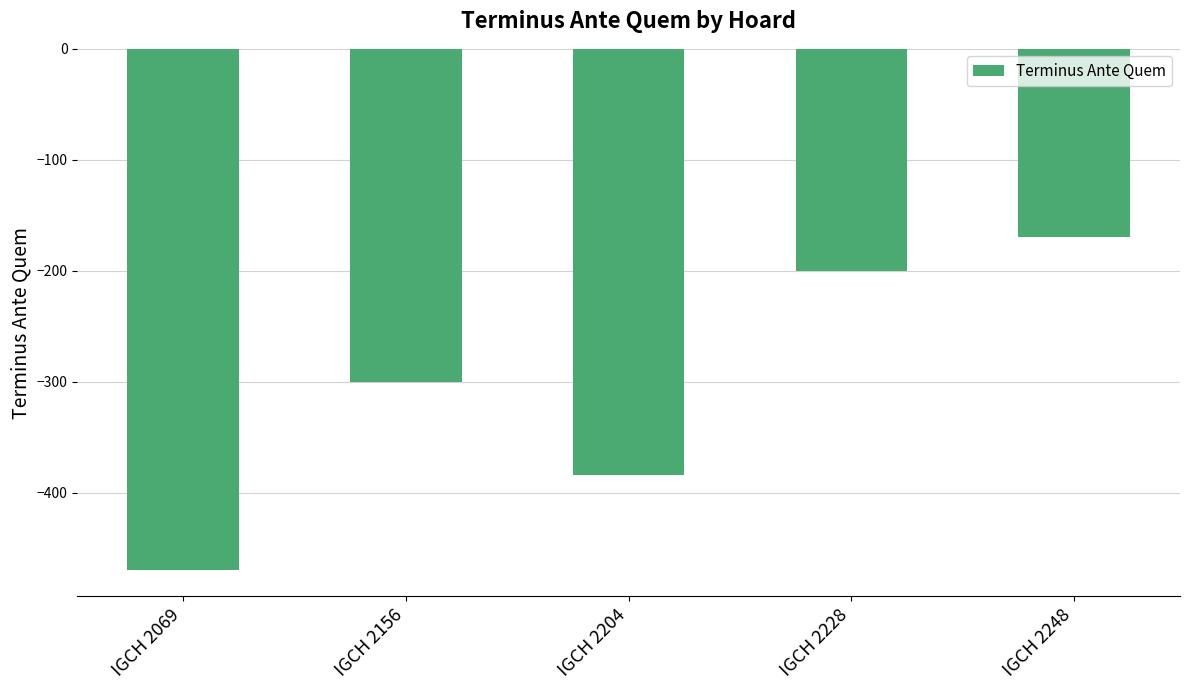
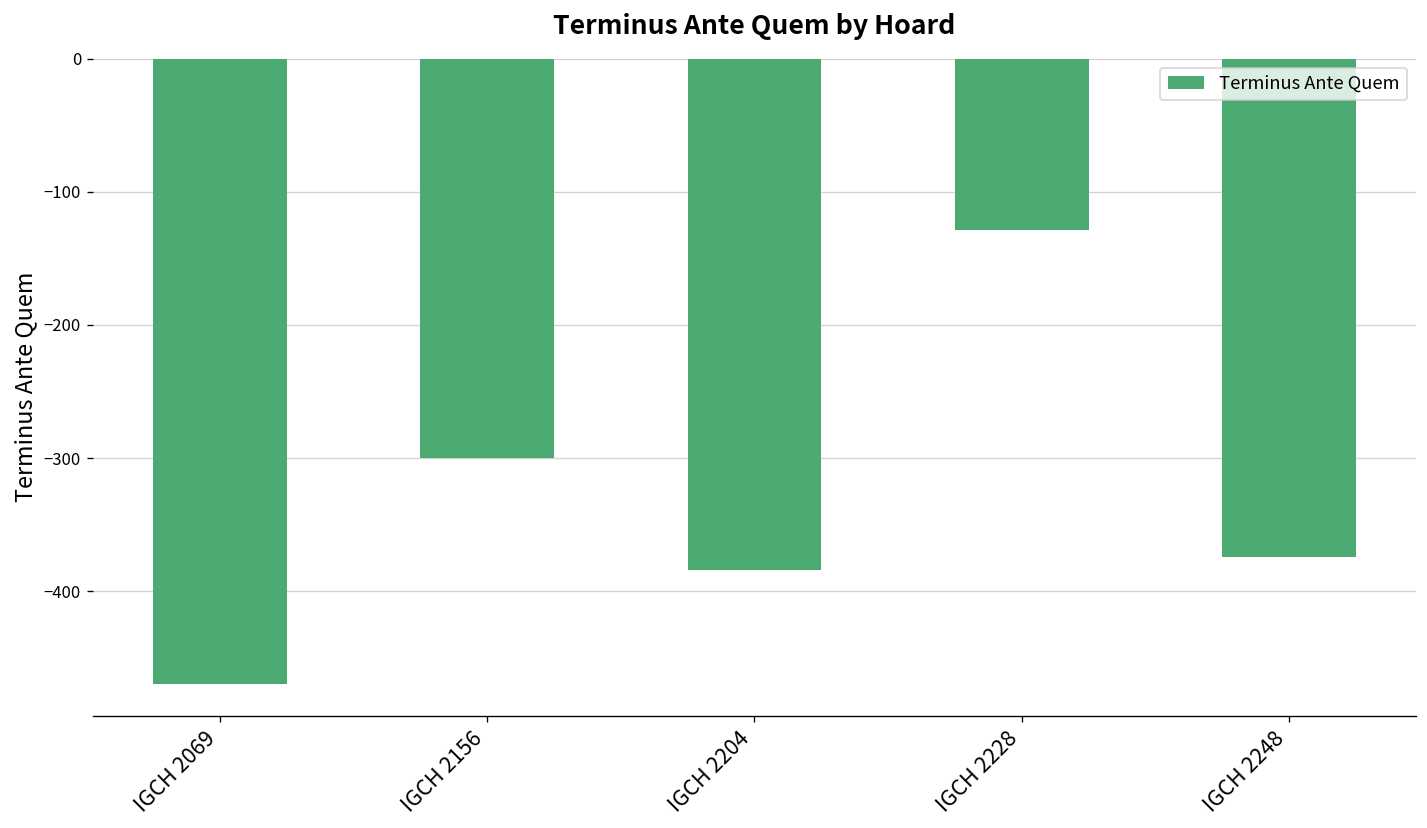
IGCH 2228: -200 -> -129
IGCH 2248: -170 -> -374
